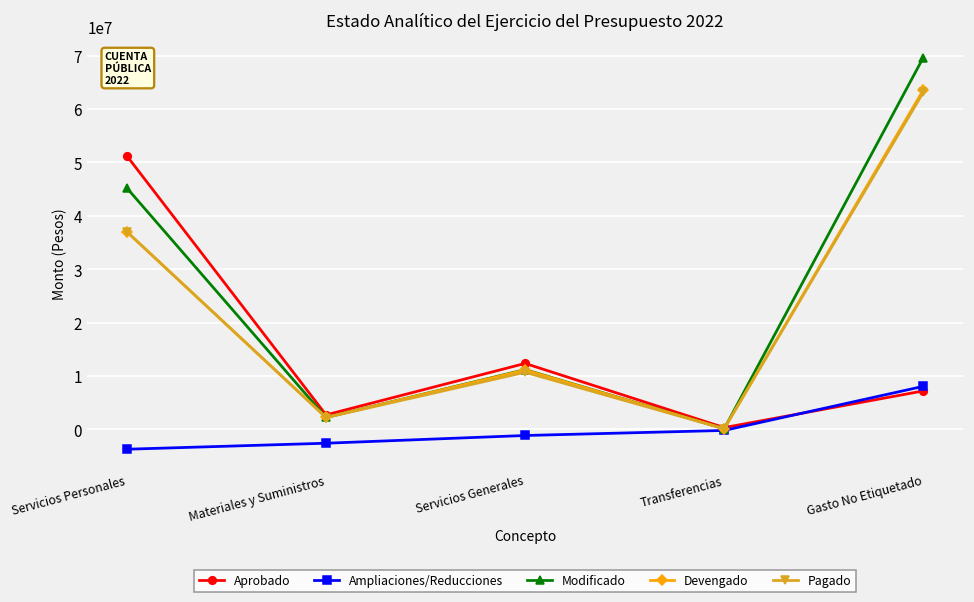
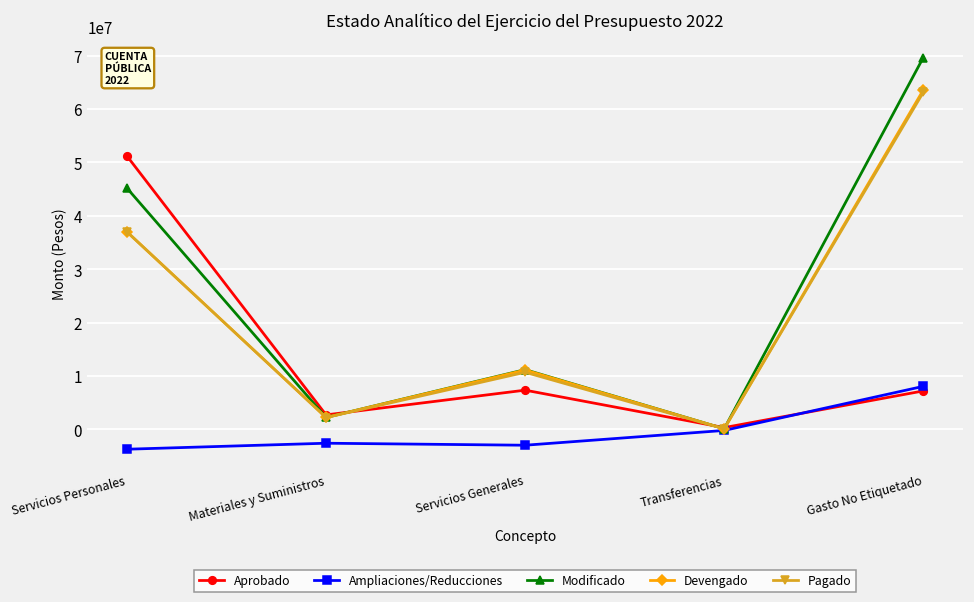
Aprobado, Servicios Generales: 12000000 -> 7000000
Ampliaciones/Reducciones, Servicios Generales: -1000000 -> -3000000
